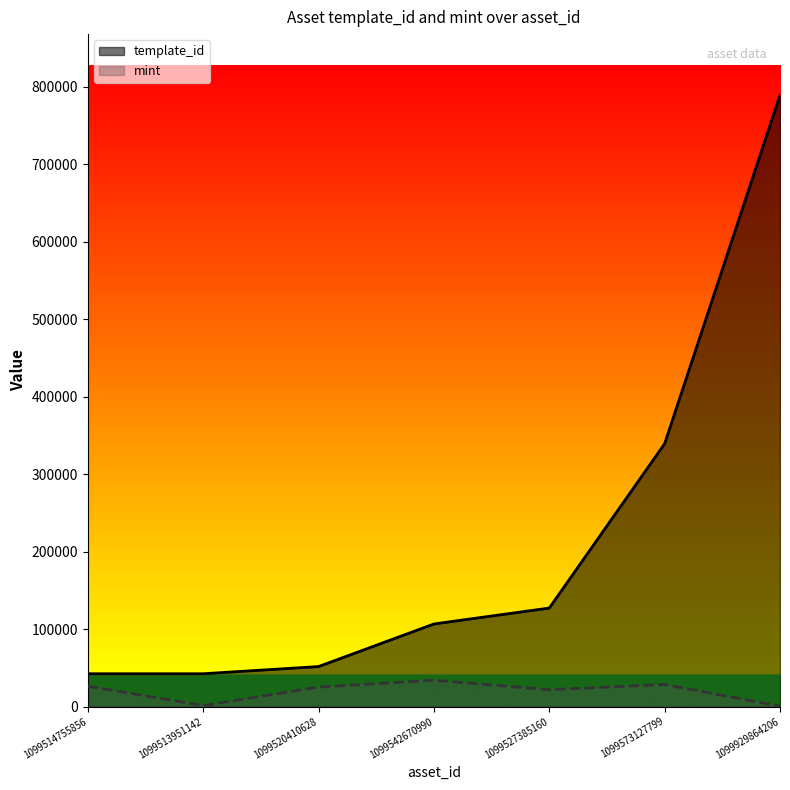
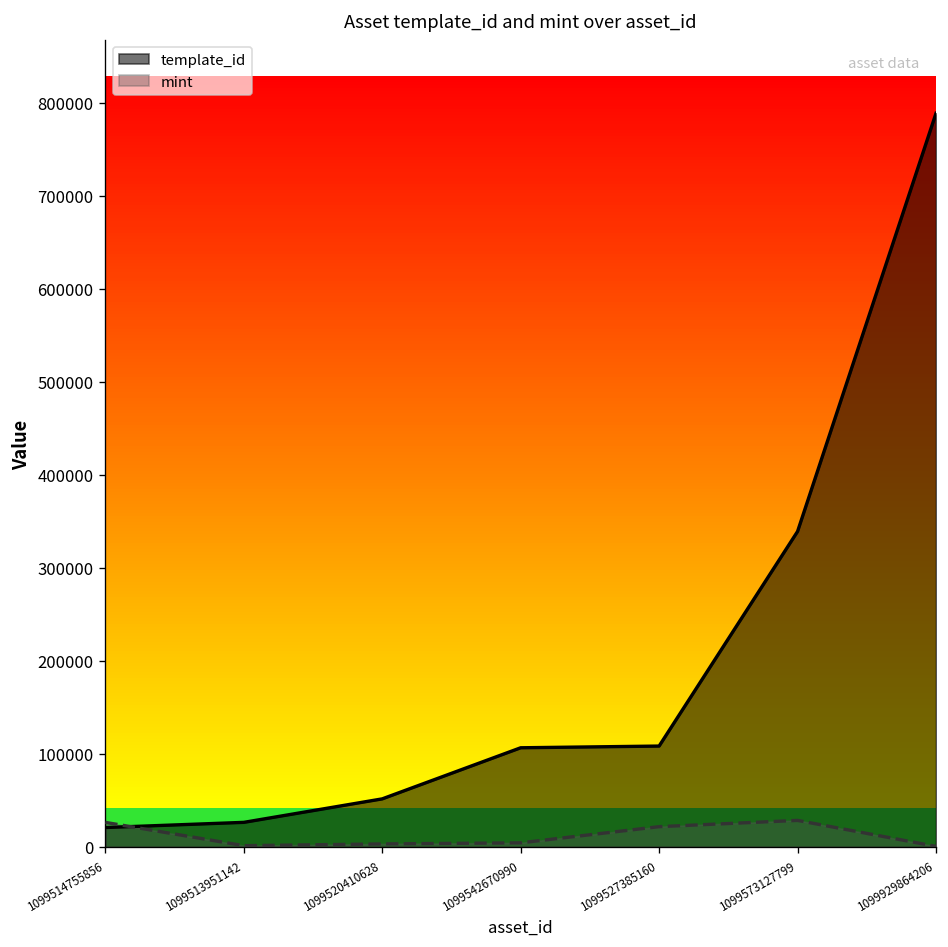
template_id, 1099514755856: 40000 -> 20000
template_id, 1099513951142: 40000 -> 30000
mint, 1099520410628: 30000 -> 0
mint, 1099542670990: 30000 -> 0
template_id, 1099527385160: 130000 -> 110000
